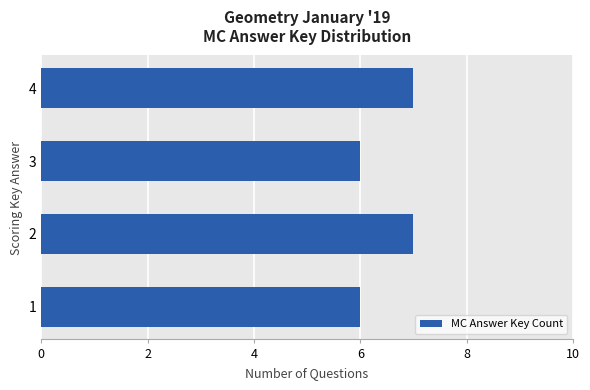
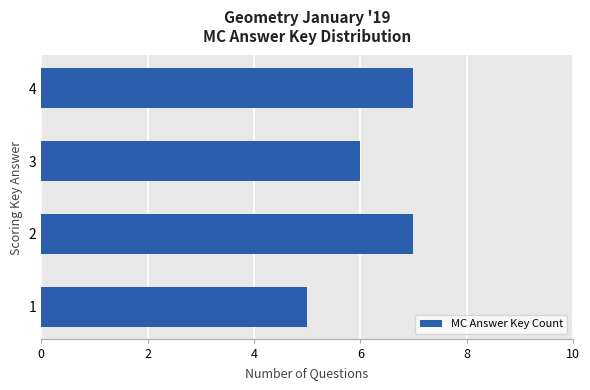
1: 6 -> 5
